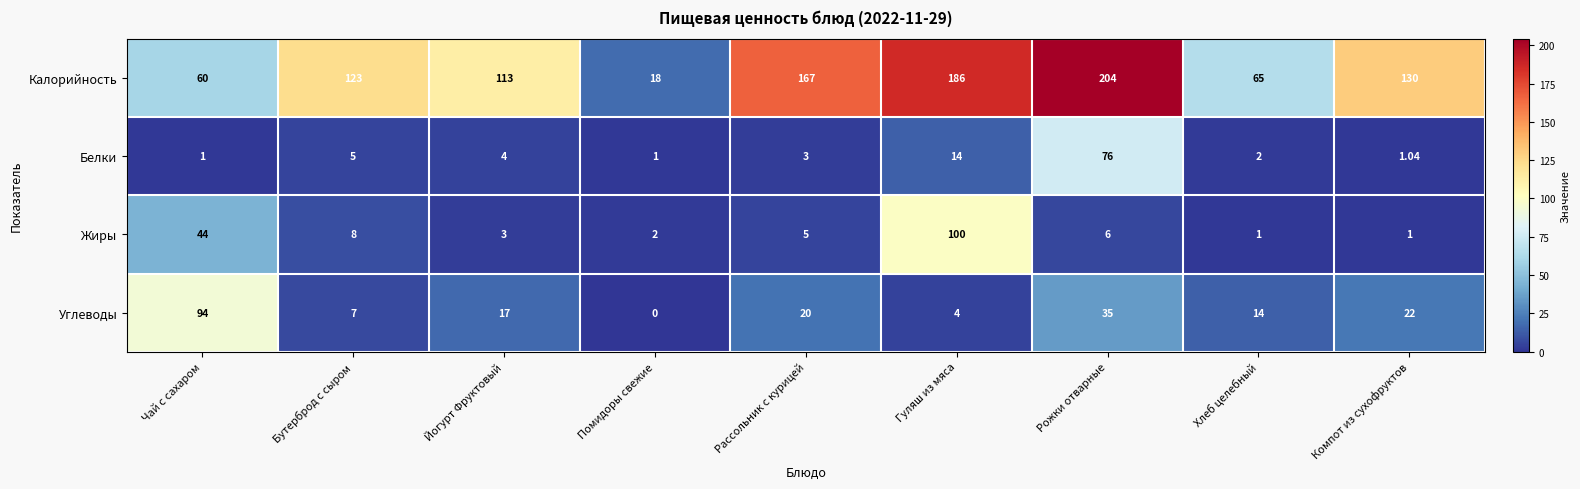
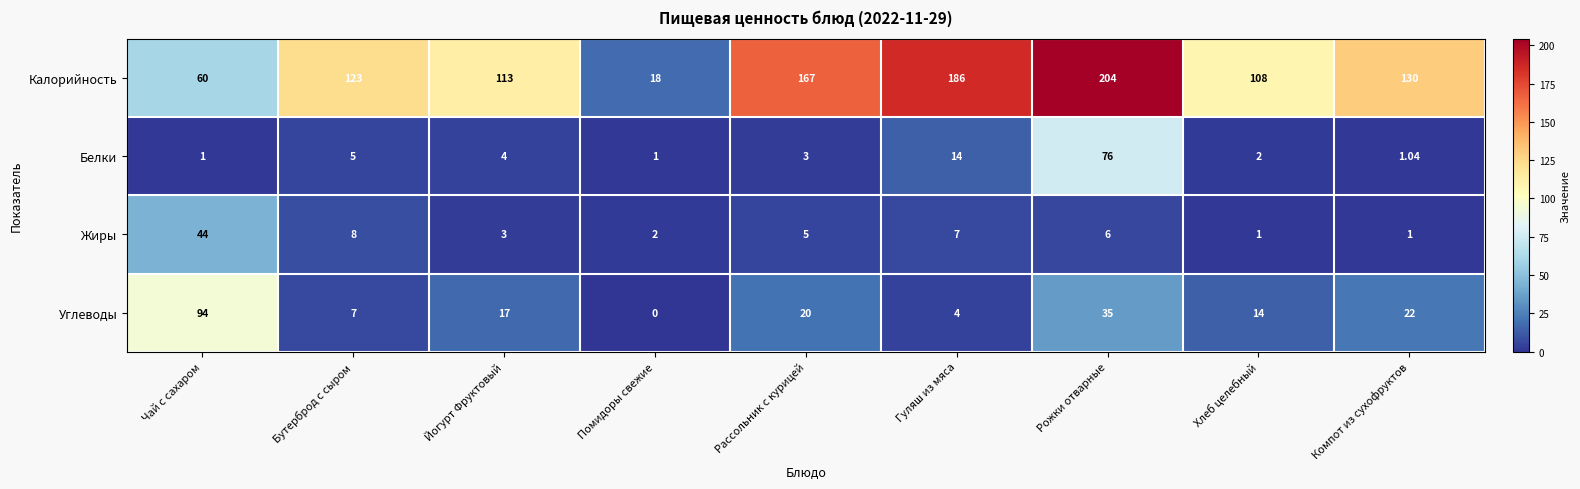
Калорийность, Хлеб целебный: 65 -> 108
Жиры, Гуляш из мяса: 100 -> 7
